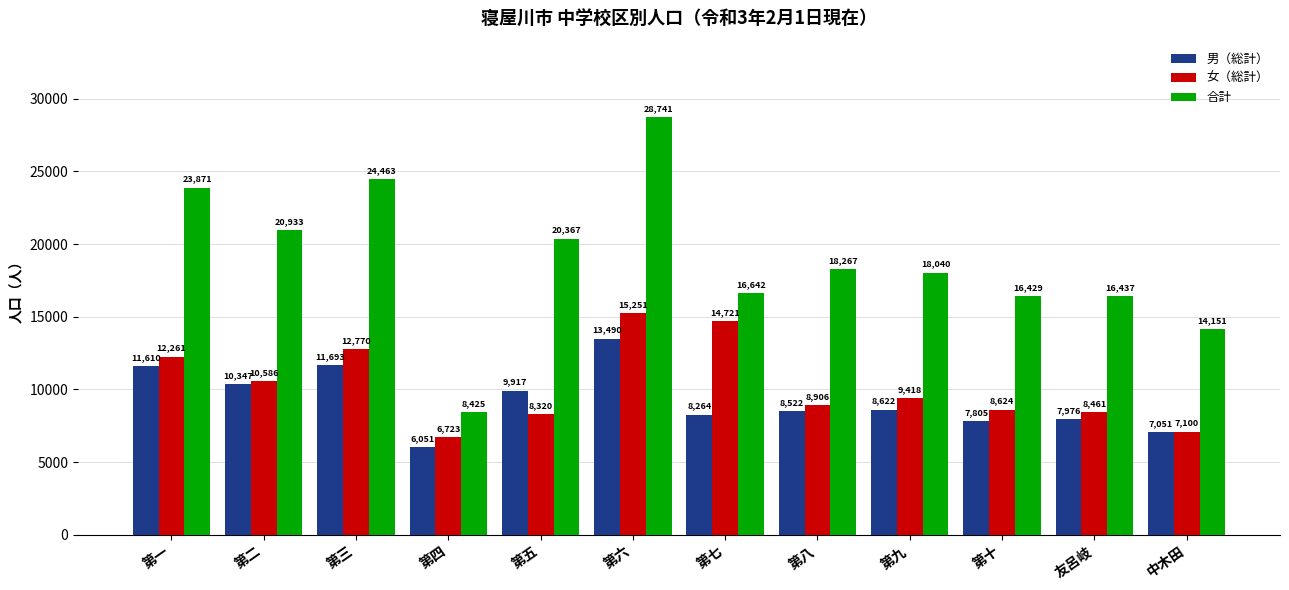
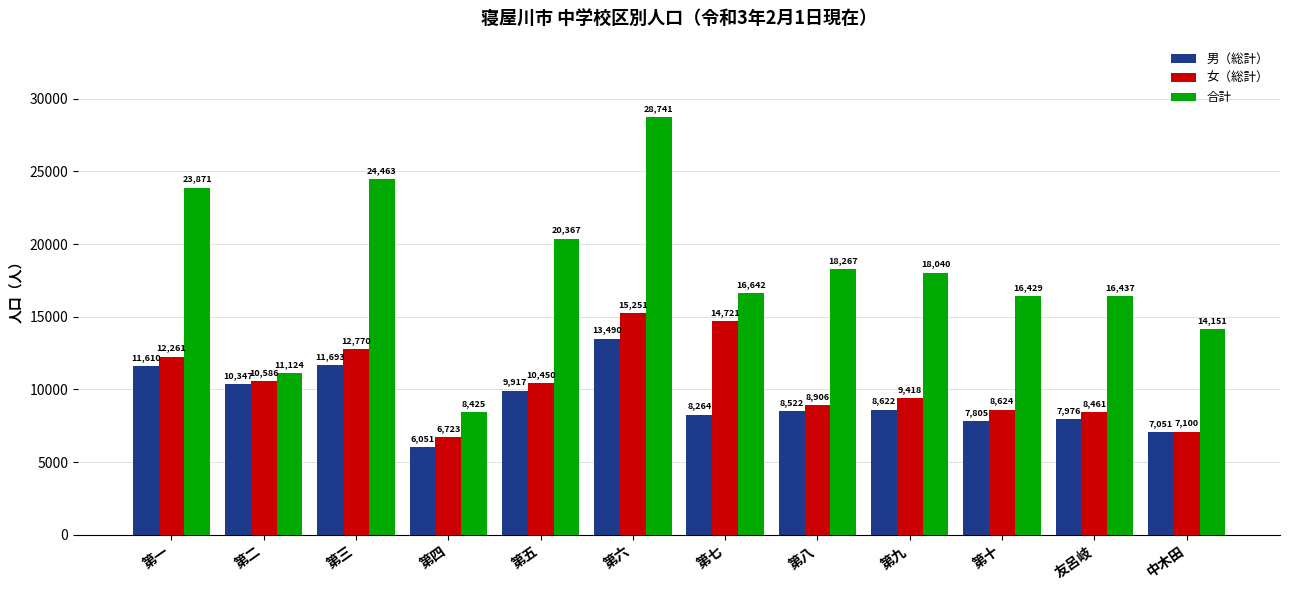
合計, 第二: 20,933 -> 11,124
女（総計）, 第五: 8,320 -> 10,450
